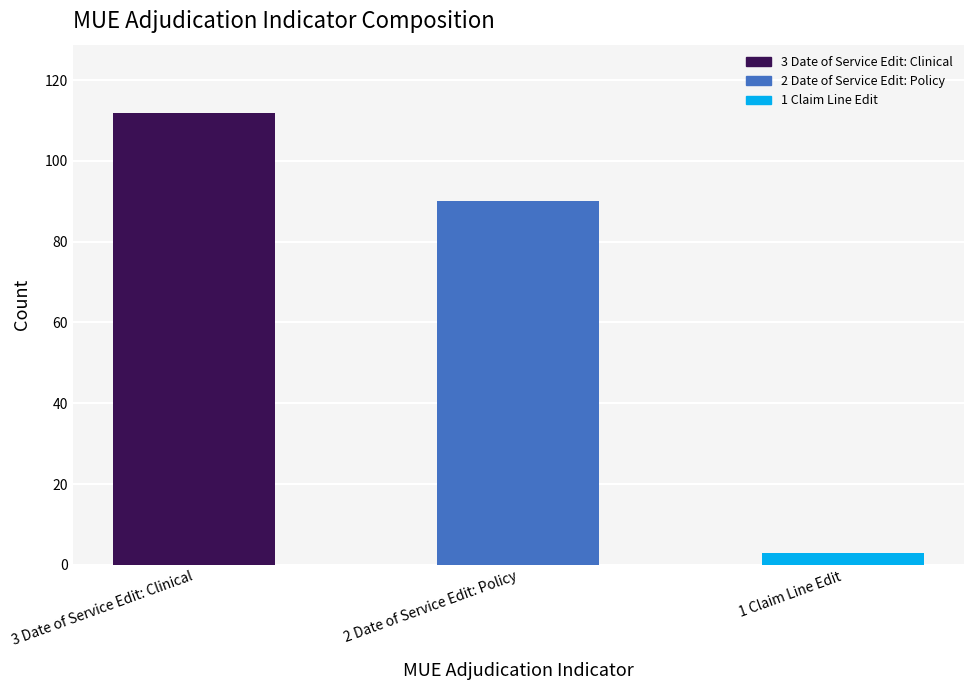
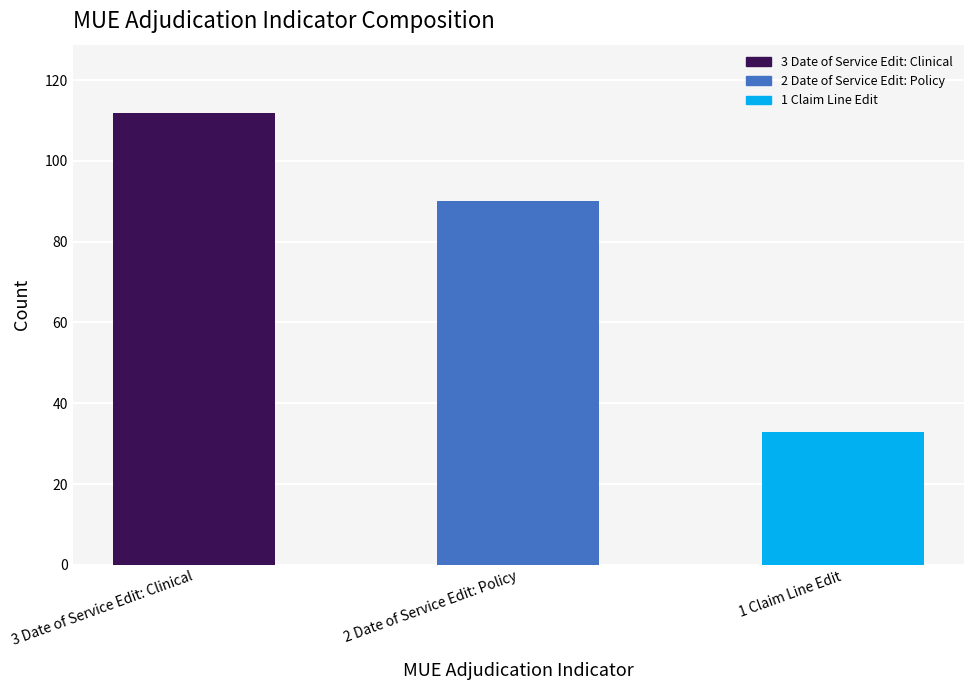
1 Claim Line Edit: 3 -> 33
